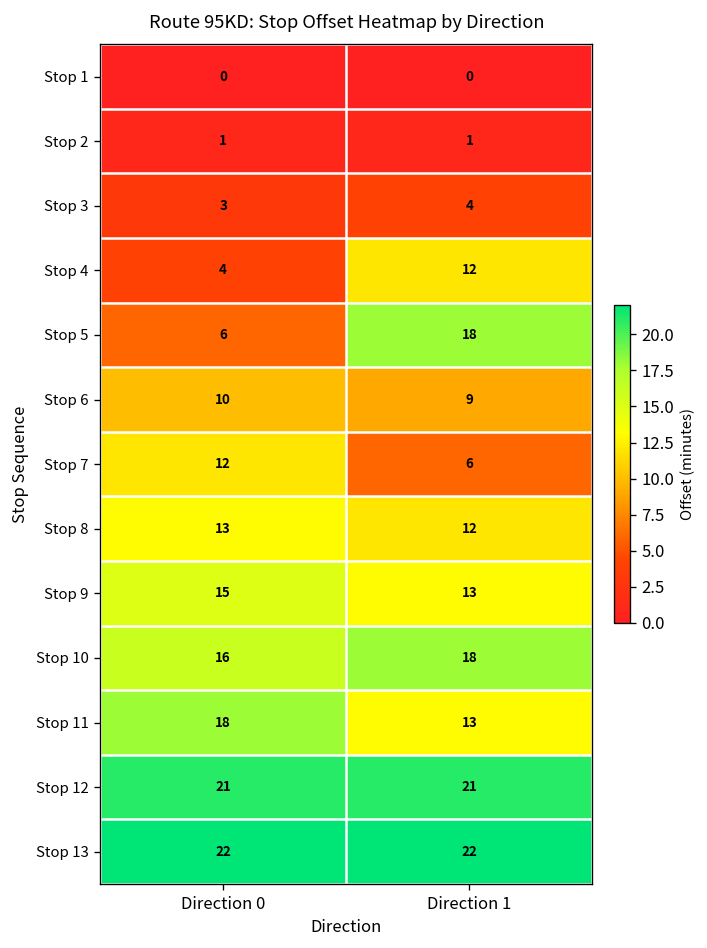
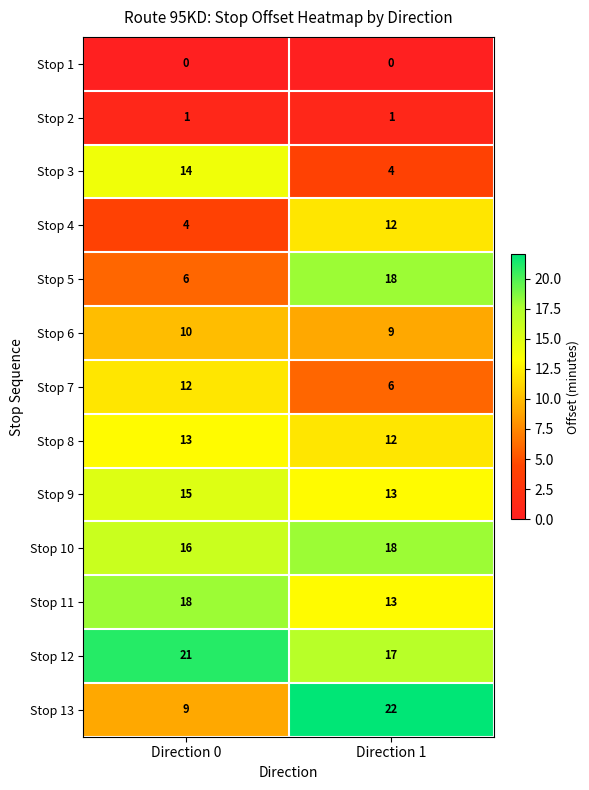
Stop 3, Direction 0: 3 -> 14
Stop 12, Direction 1: 21 -> 17
Stop 13, Direction 0: 22 -> 9
